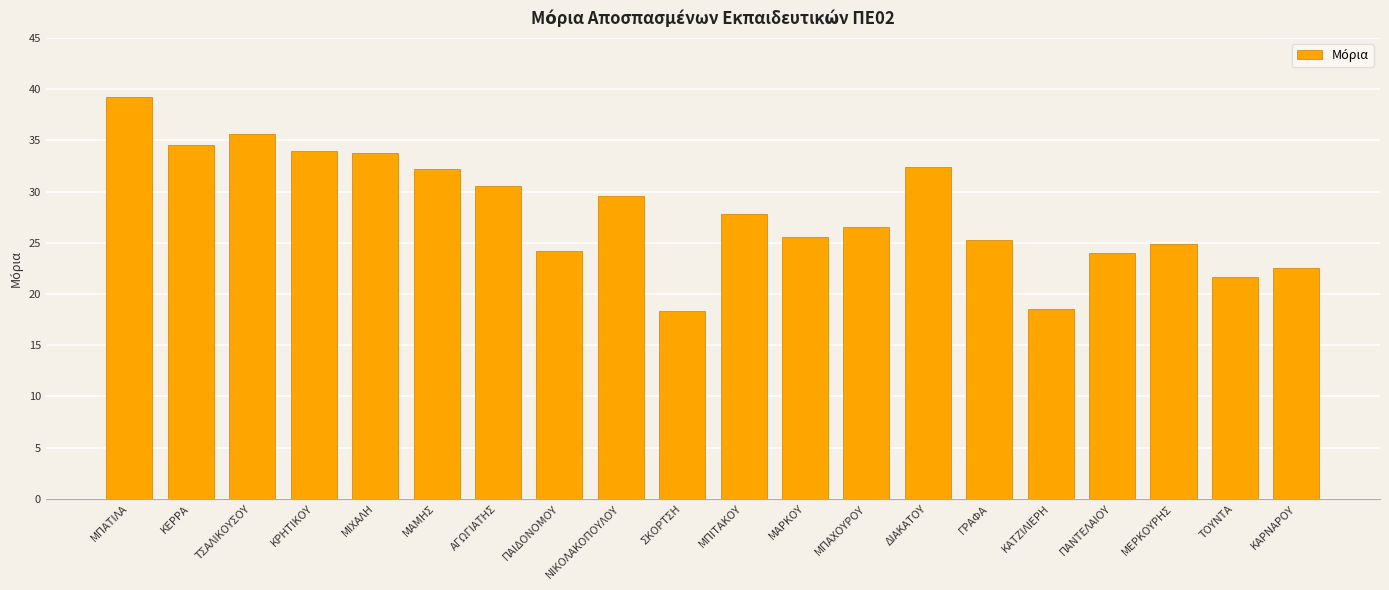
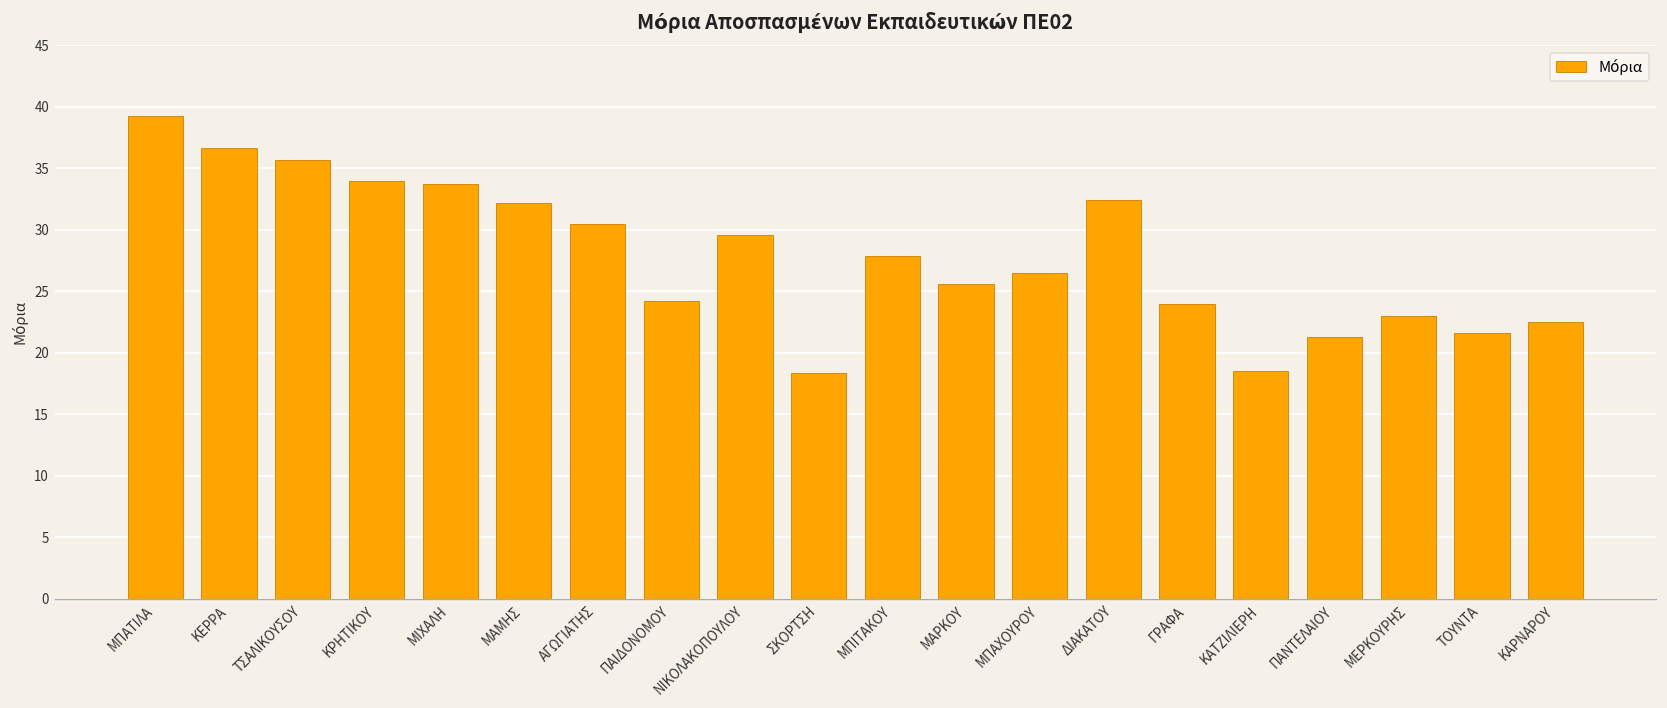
ΚΕΡΡΑ: 34.6 -> 36.7
ΓΡΑΦΑ: 25.3 -> 24.0
ΠΑΝΤΕΛΑΙΟΥ: 24.0 -> 21.3
ΜΕΡΚΟΥΡΗΣ: 24.9 -> 23.0
